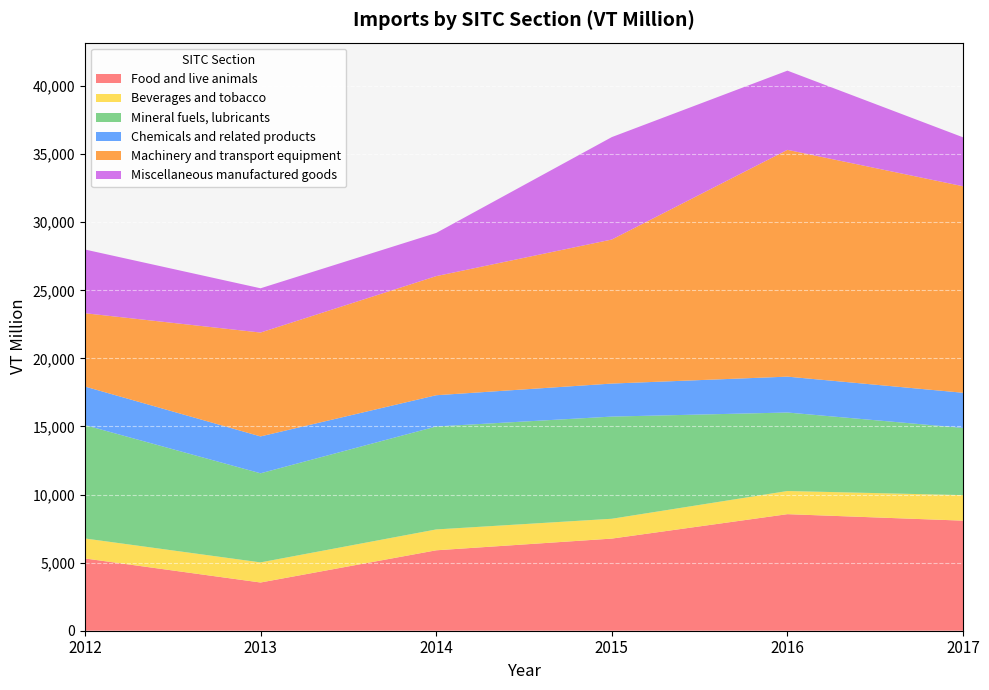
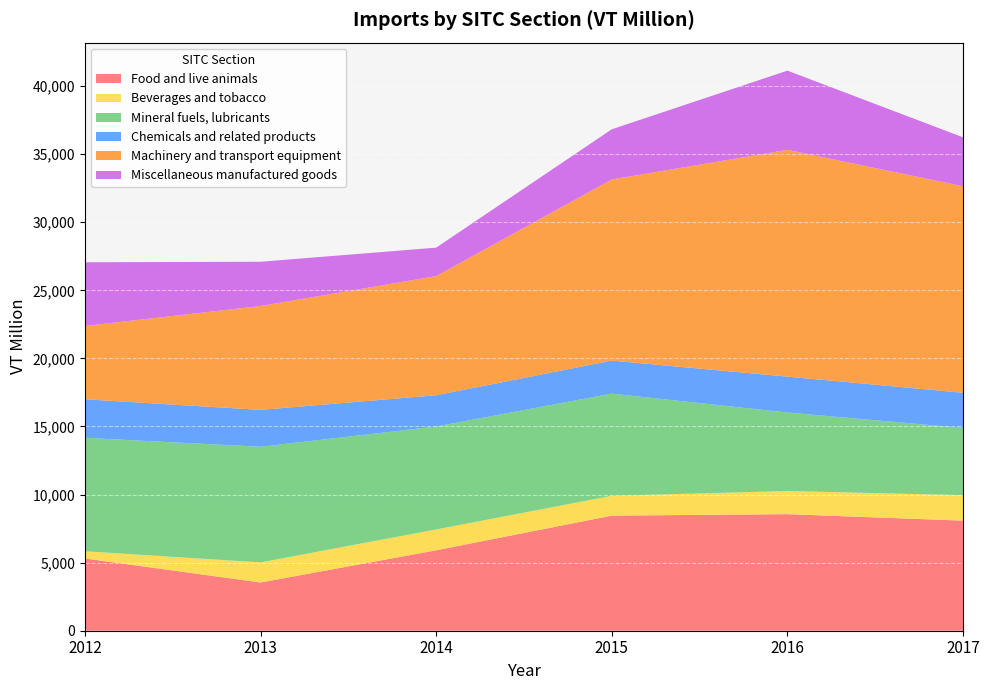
Beverages and tobacco, 2012: 1,500 -> 500
Mineral fuels, lubricants, 2013: 6,500 -> 8,500
Miscellaneous manufactured goods, 2014: 3,200 -> 2,100
Food and live animals, 2015: 6,800 -> 8,500
Machinery and transport equipment, 2015: 10,600 -> 13,300
Miscellaneous manufactured goods, 2015: 7,500 -> 3,700
